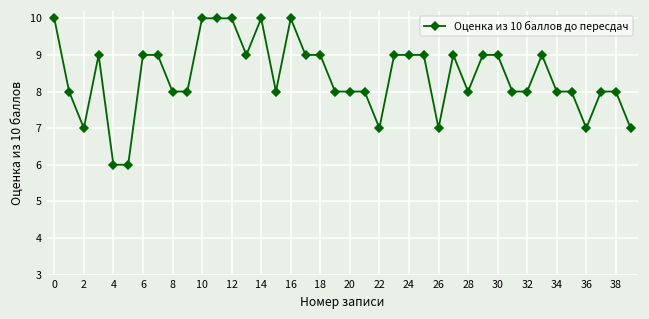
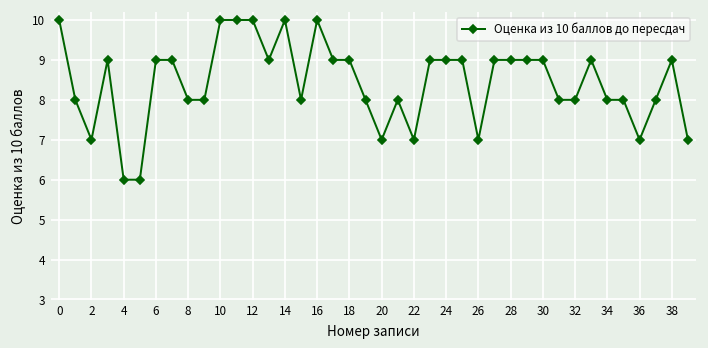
20: 8 -> 7
28: 8 -> 9
38: 8 -> 9
